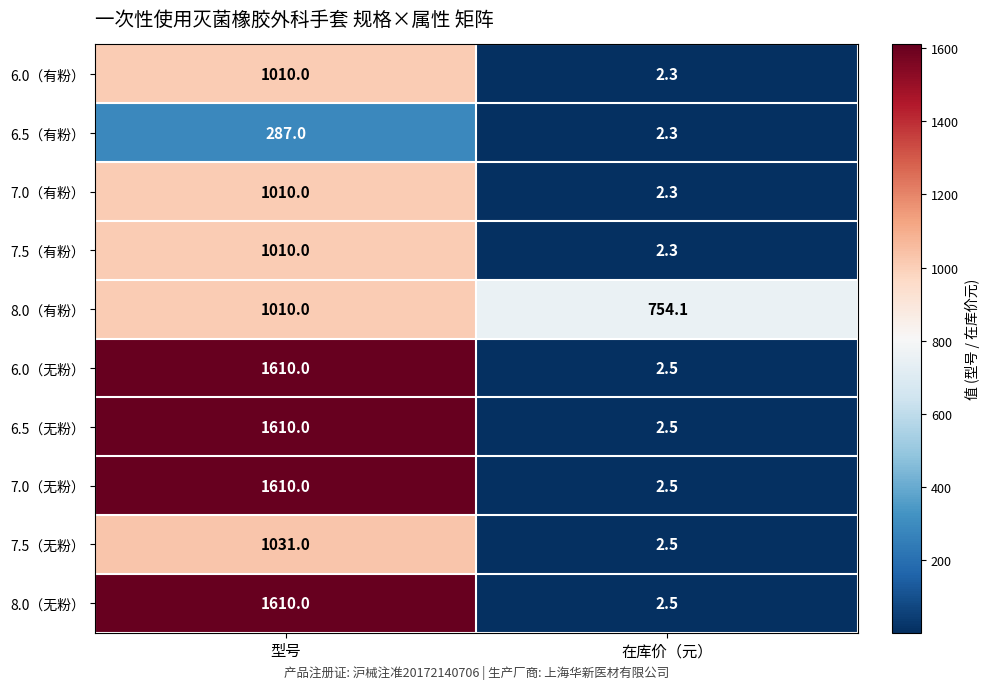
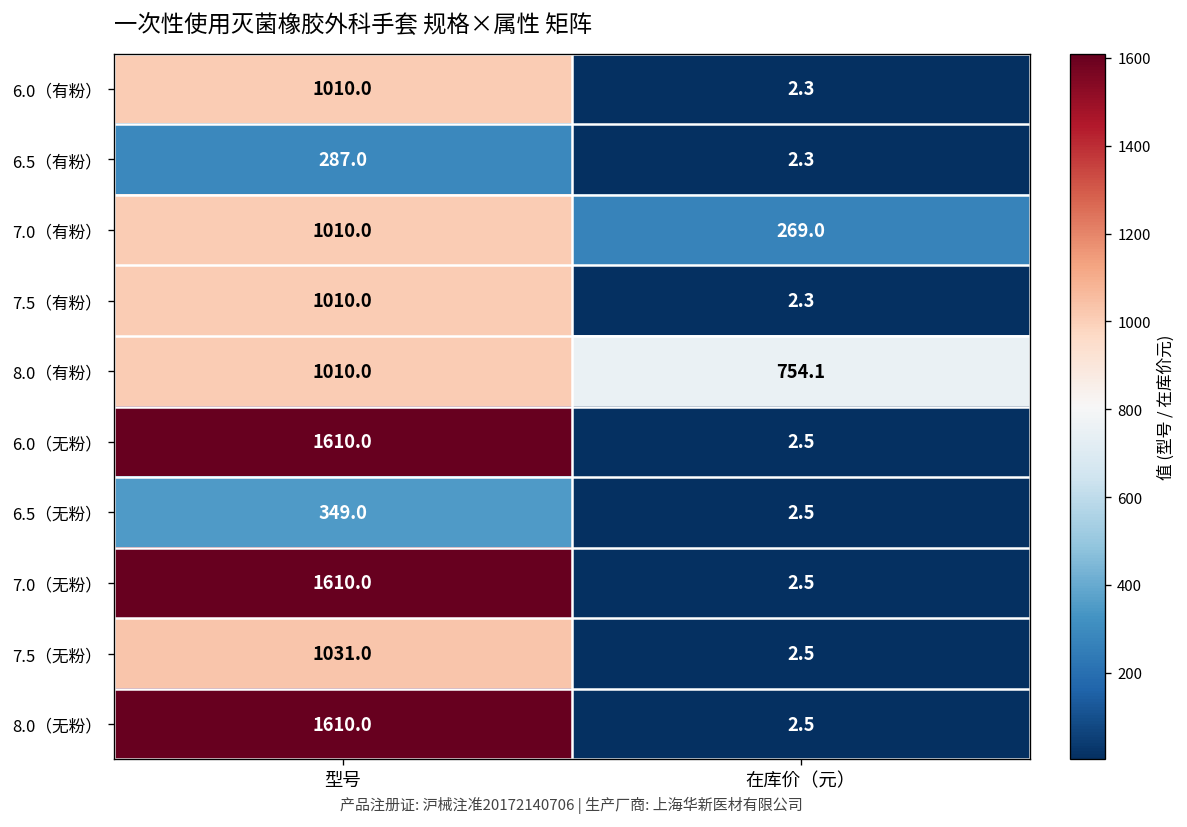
7.0（有粉）, 在库价（元）: 2.3 -> 269.0
6.5（无粉）, 型号: 1610.0 -> 349.0
